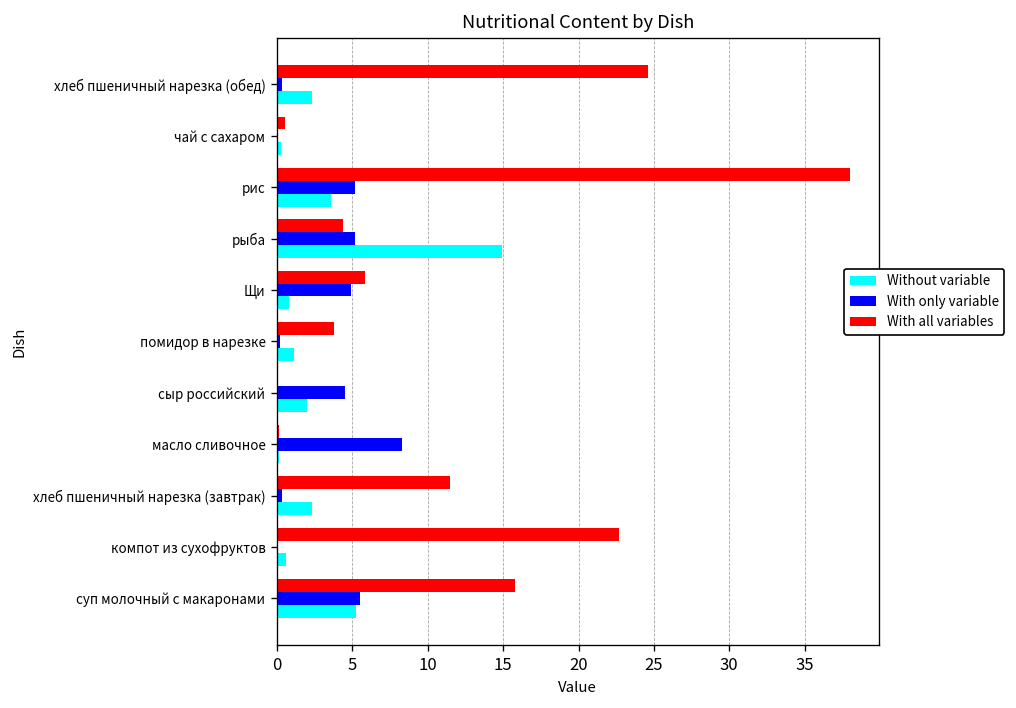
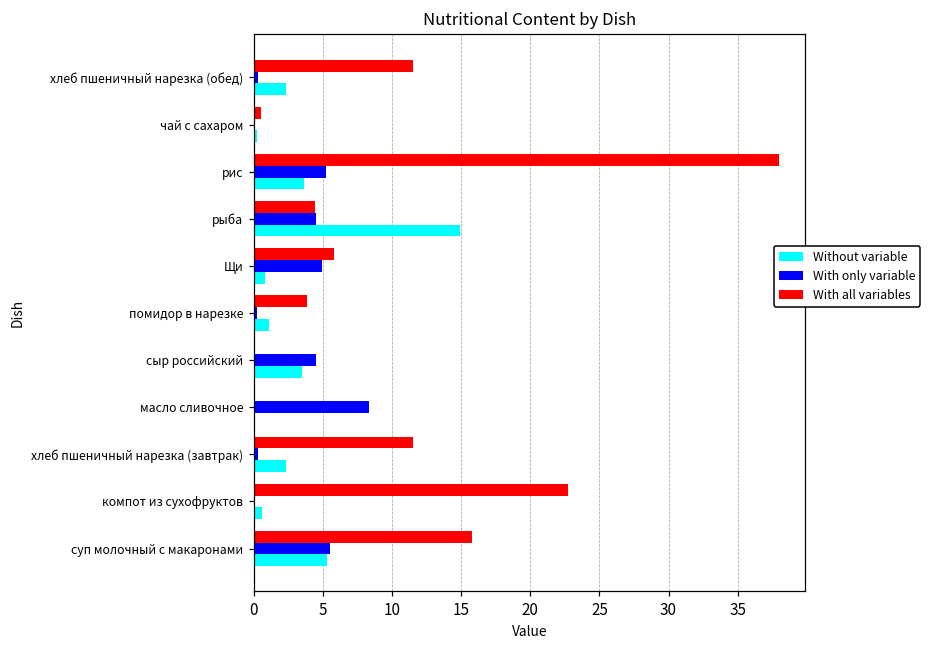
With all variables, хлеб пшеничный нарезка (обед): 24.6 -> 11.5
With only variable, рыба: 5.2 -> 4.5
Without variable, сыр российский: 2.0 -> 3.5
